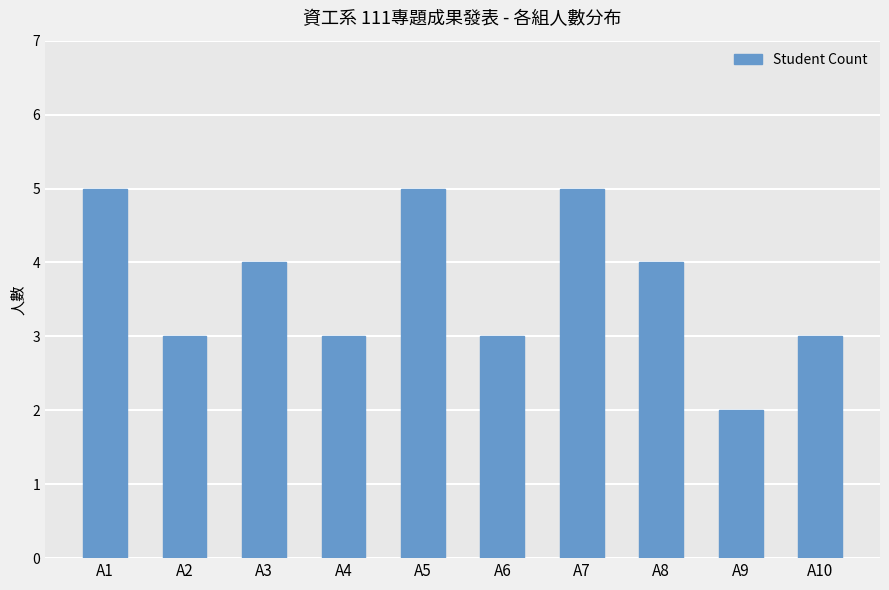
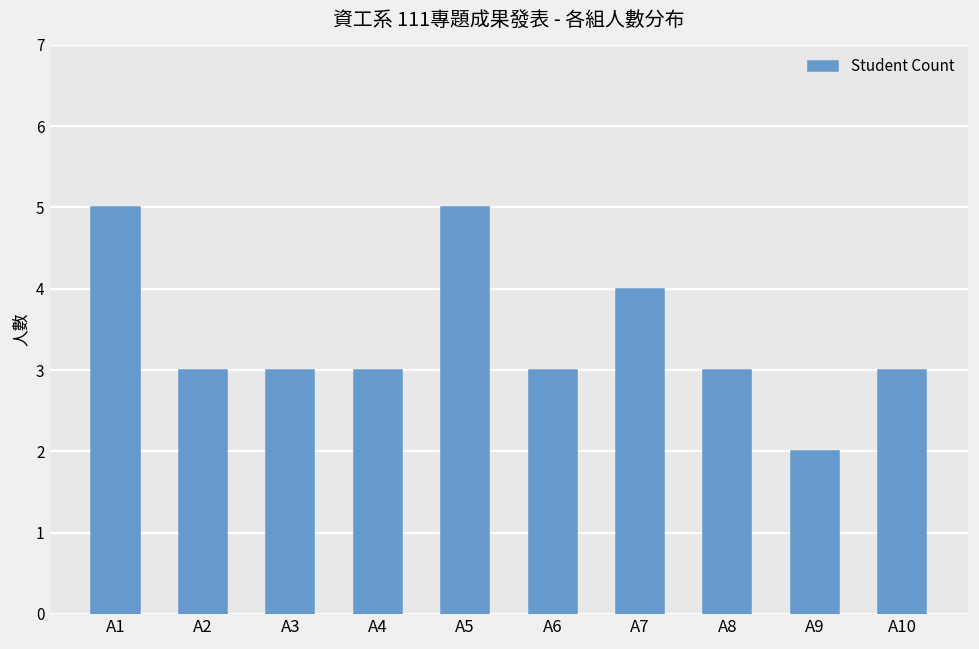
A3: 4 -> 3
A7: 5 -> 4
A8: 4 -> 3
